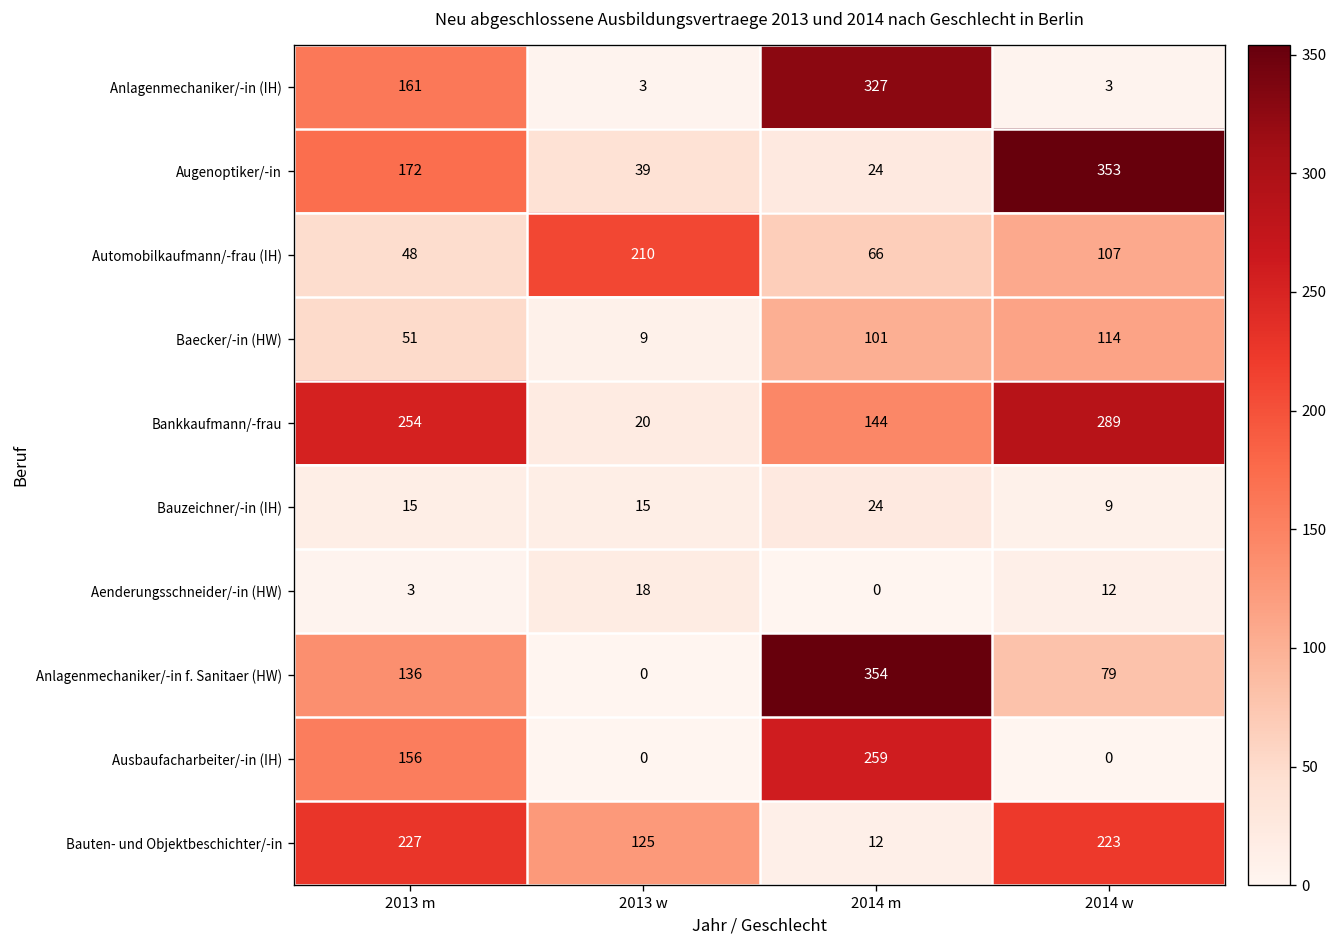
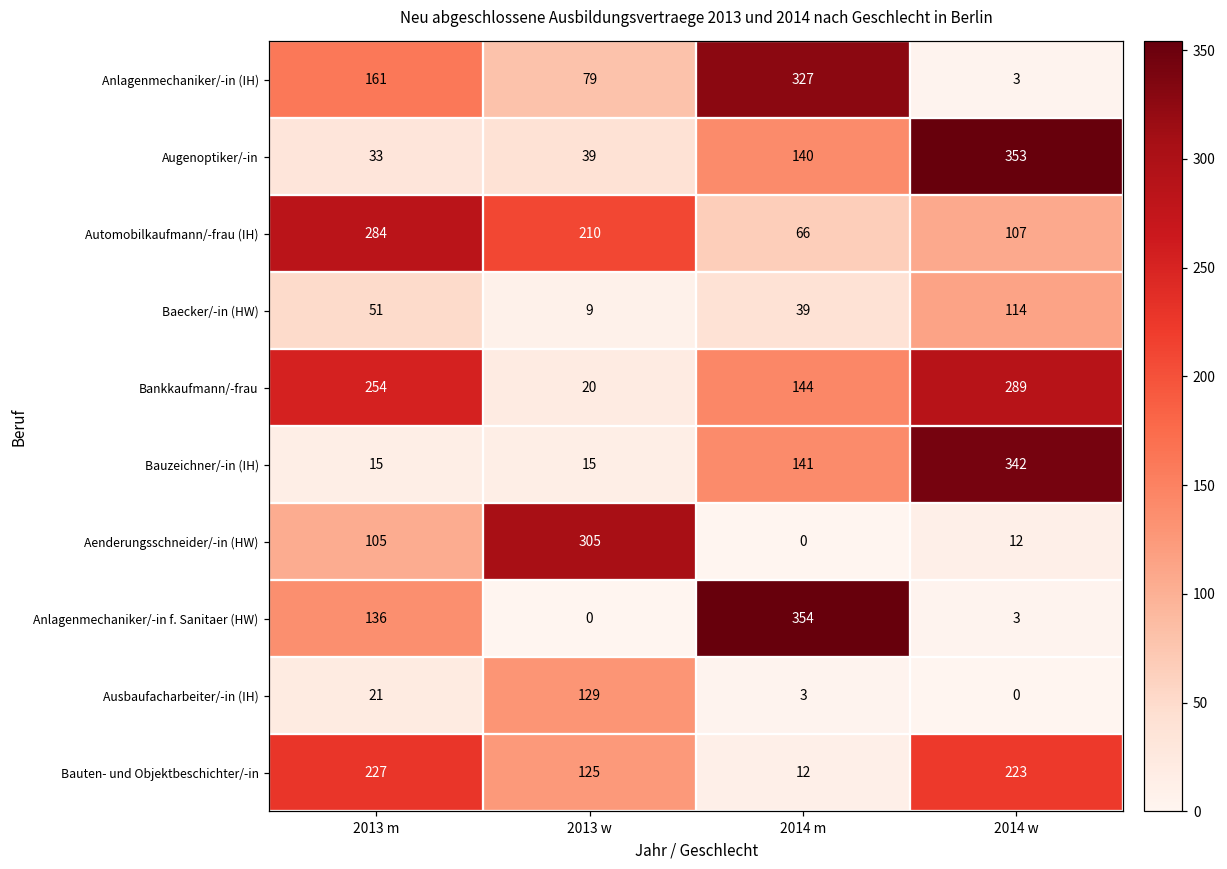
Anlagenmechaniker/-in (IH), 2013 w: 3 -> 79
Augenoptiker/-in, 2013 m: 172 -> 33
Augenoptiker/-in, 2014 m: 24 -> 140
Automobilkaufmann/-frau (IH), 2013 m: 48 -> 284
Baecker/-in (HW), 2014 m: 101 -> 39
Bauzeichner/-in (IH), 2014 m: 24 -> 141
Bauzeichner/-in (IH), 2014 w: 9 -> 342
Aenderungsschneider/-in (HW), 2013 m: 3 -> 105
Aenderungsschneider/-in (HW), 2013 w: 18 -> 305
Anlagenmechaniker/-in f. Sanitaer (HW), 2014 w: 79 -> 3
Ausbaufacharbeiter/-in (IH), 2013 m: 156 -> 21
Ausbaufacharbeiter/-in (IH), 2013 w: 0 -> 129
Ausbaufacharbeiter/-in (IH), 2014 m: 259 -> 3
